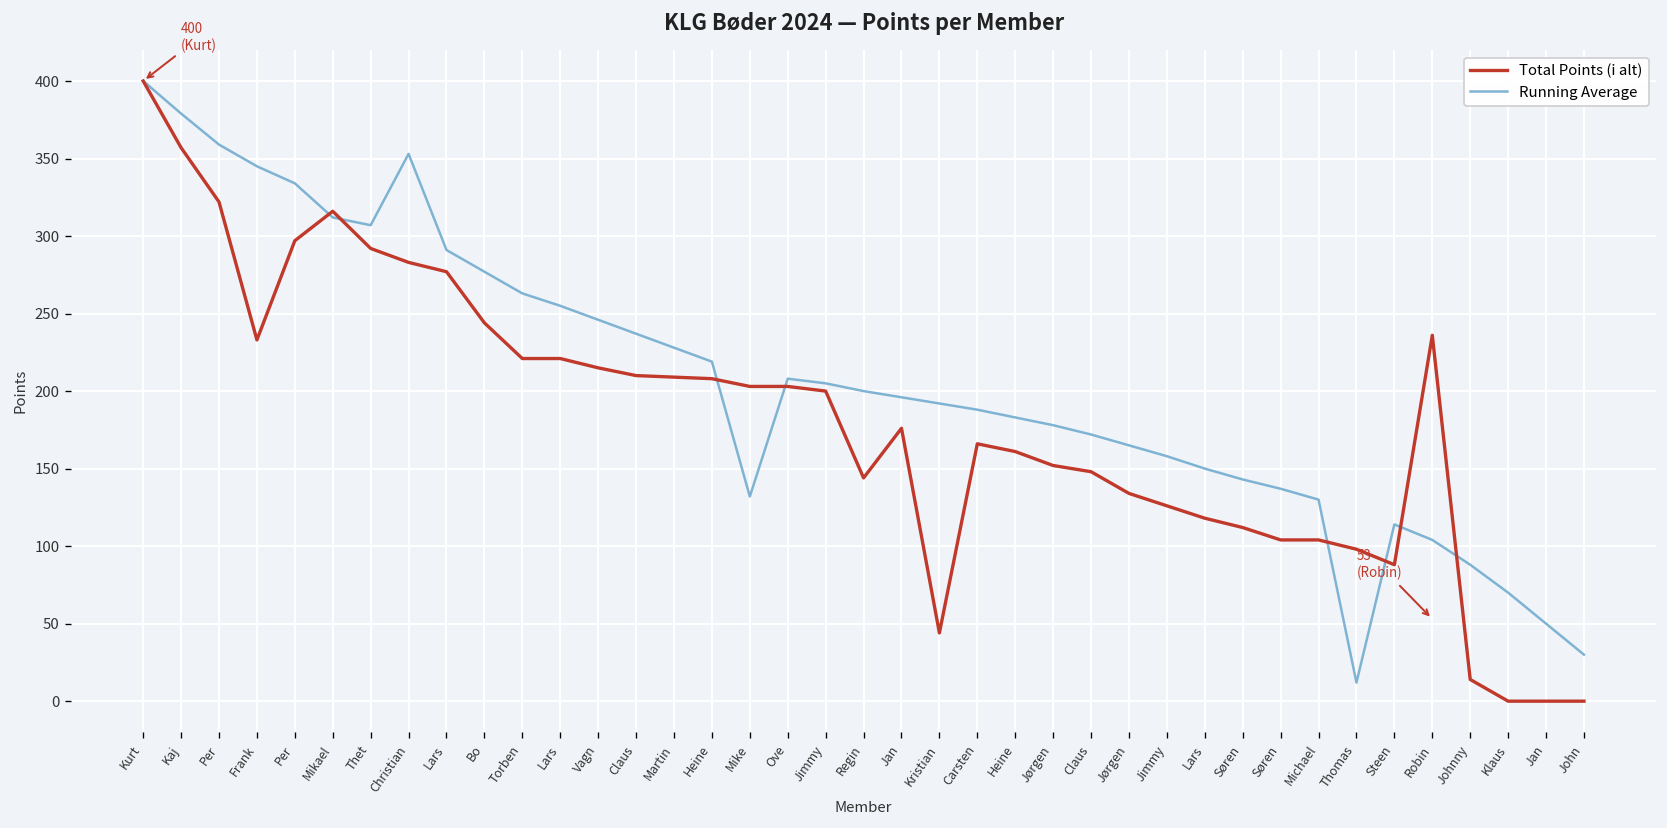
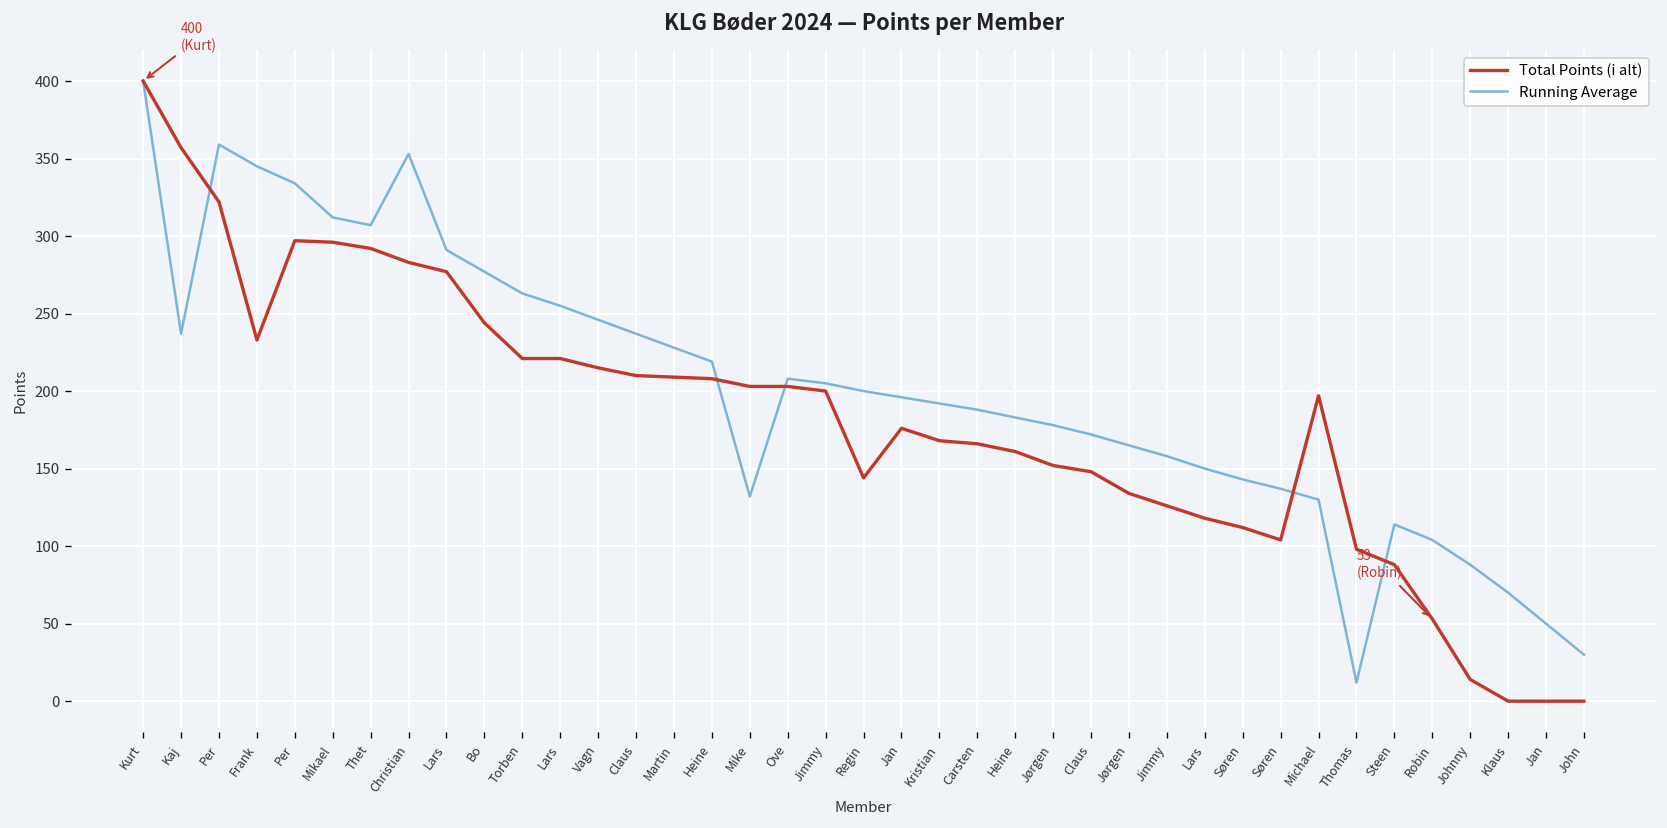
Running Average, Kaj: 379 -> 237
Total Points (i alt), Mikael: 316 -> 296
Total Points (i alt), Kristian: 44 -> 168
Total Points (i alt), Michael: 104 -> 197
Total Points (i alt), Robin: 236 -> 53
